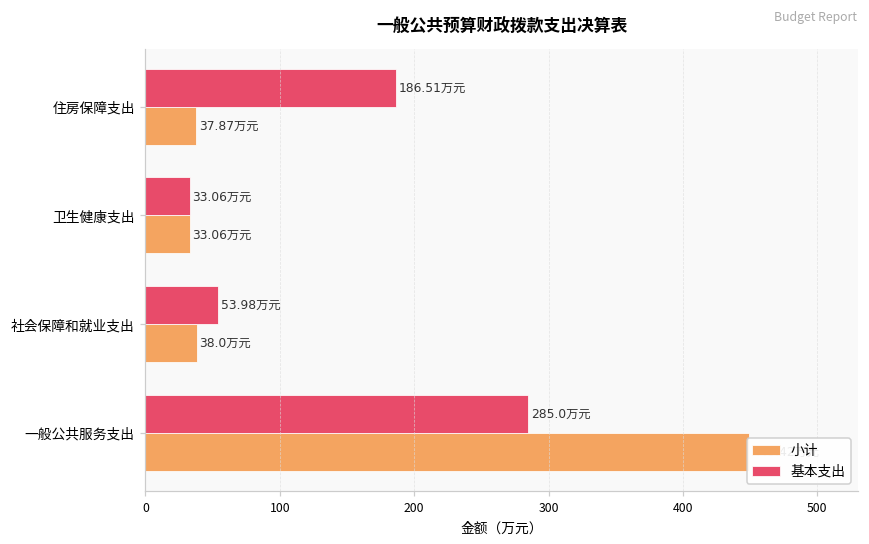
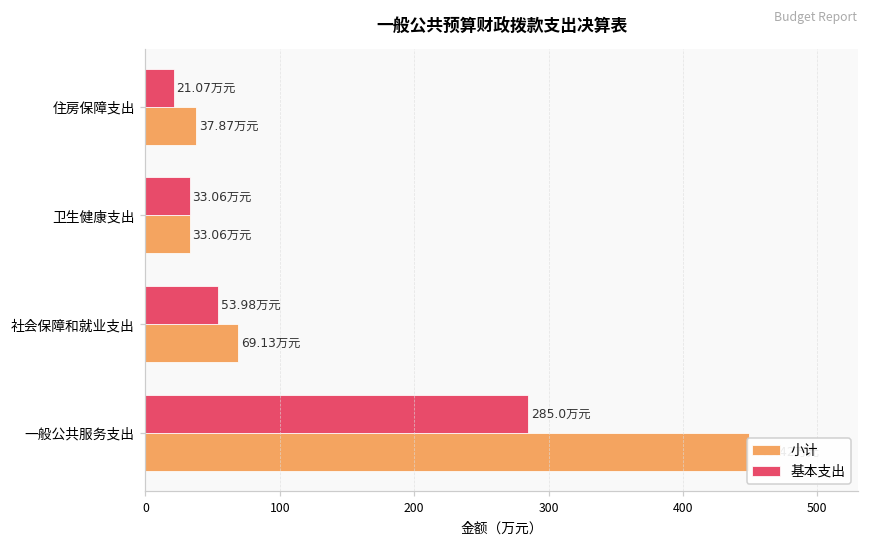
基本支出, 住房保障支出: 186.51 -> 21.07
小计, 社会保障和就业支出: 38.0 -> 69.13
